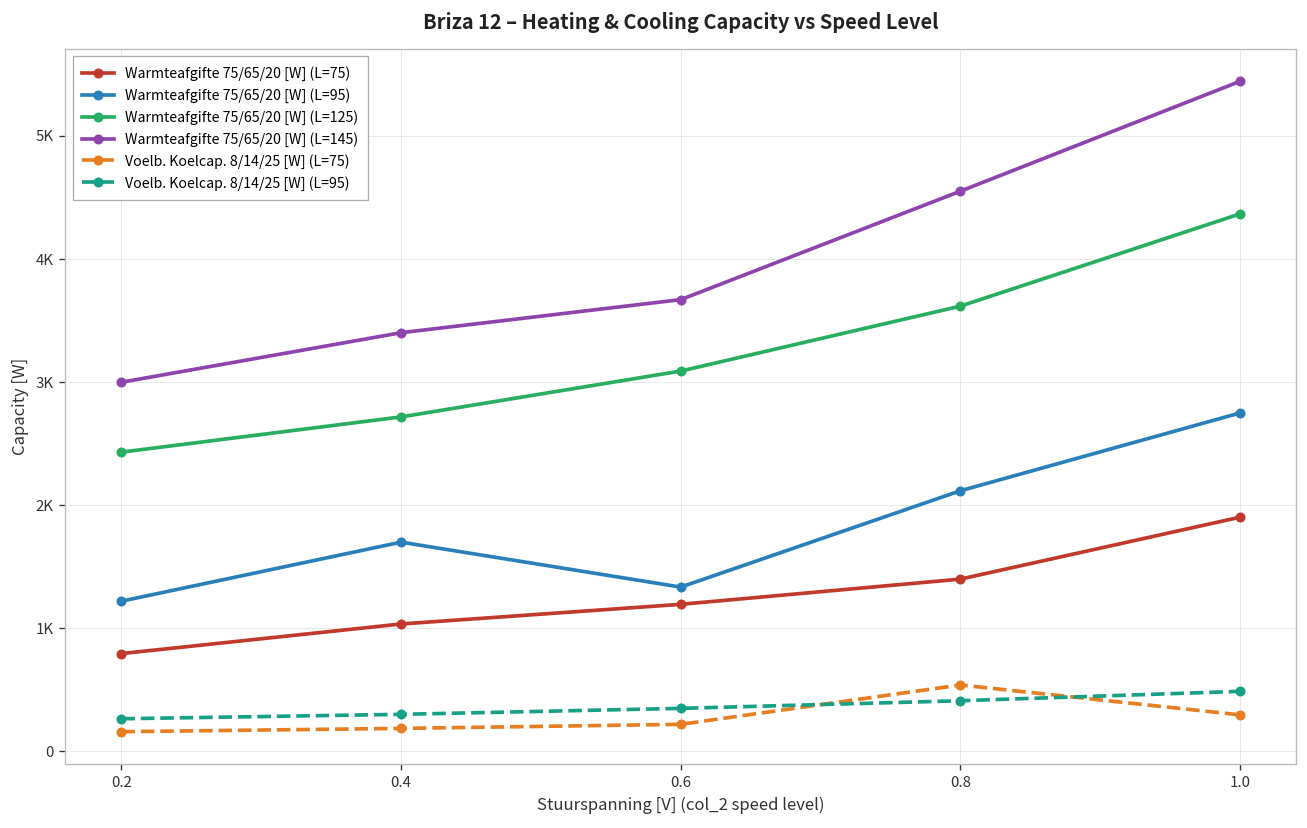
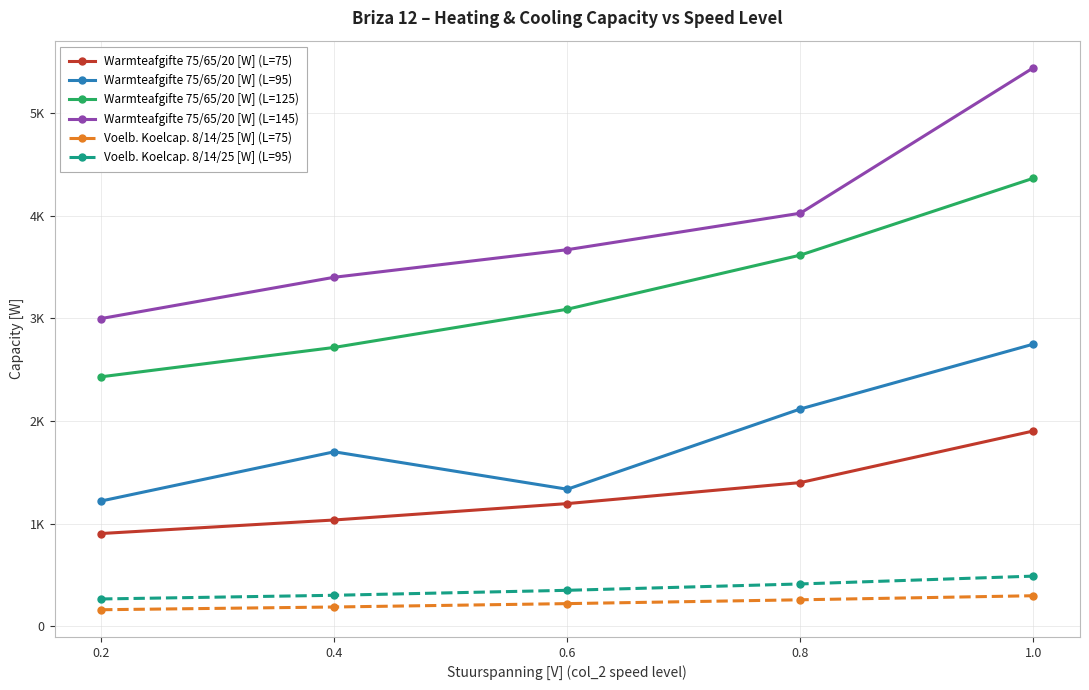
Warmteafgifte 75/65/20 [W] (L=75), 0.2: 790 -> 900
Warmteafgifte 75/65/20 [W] (L=145), 0.8: 4550 -> 4030
Voelb. Koelcap. 8/14/25 [W] (L=75), 0.8: 540 -> 260
